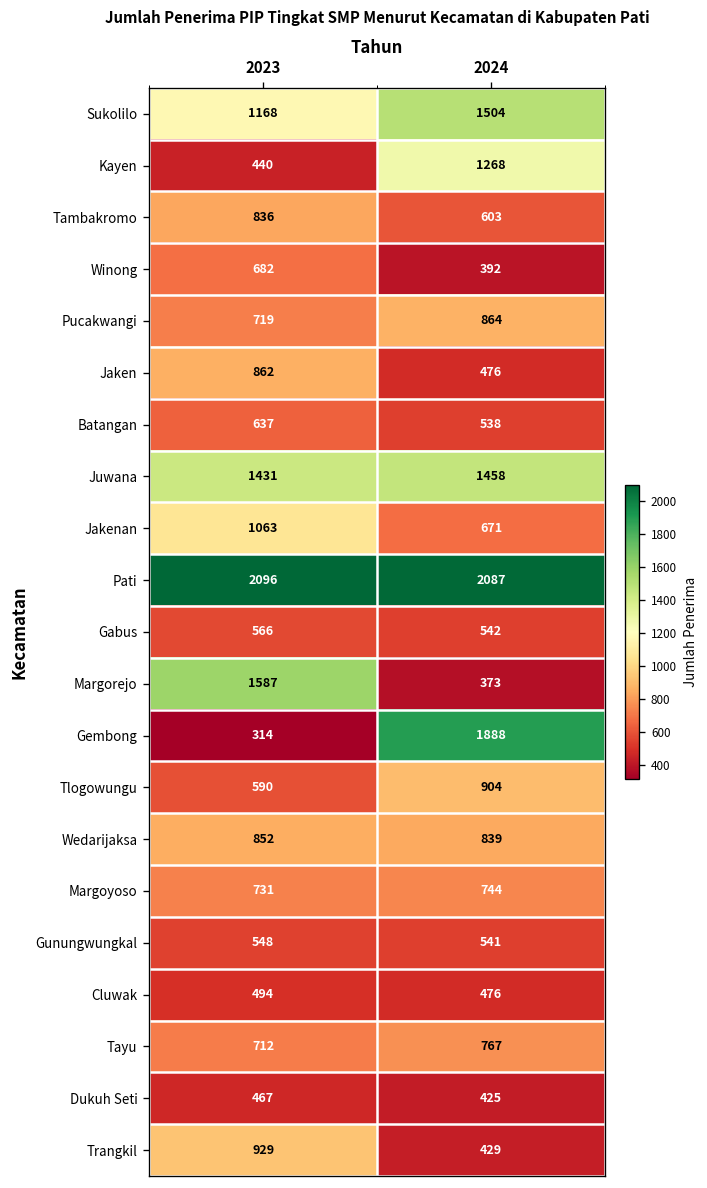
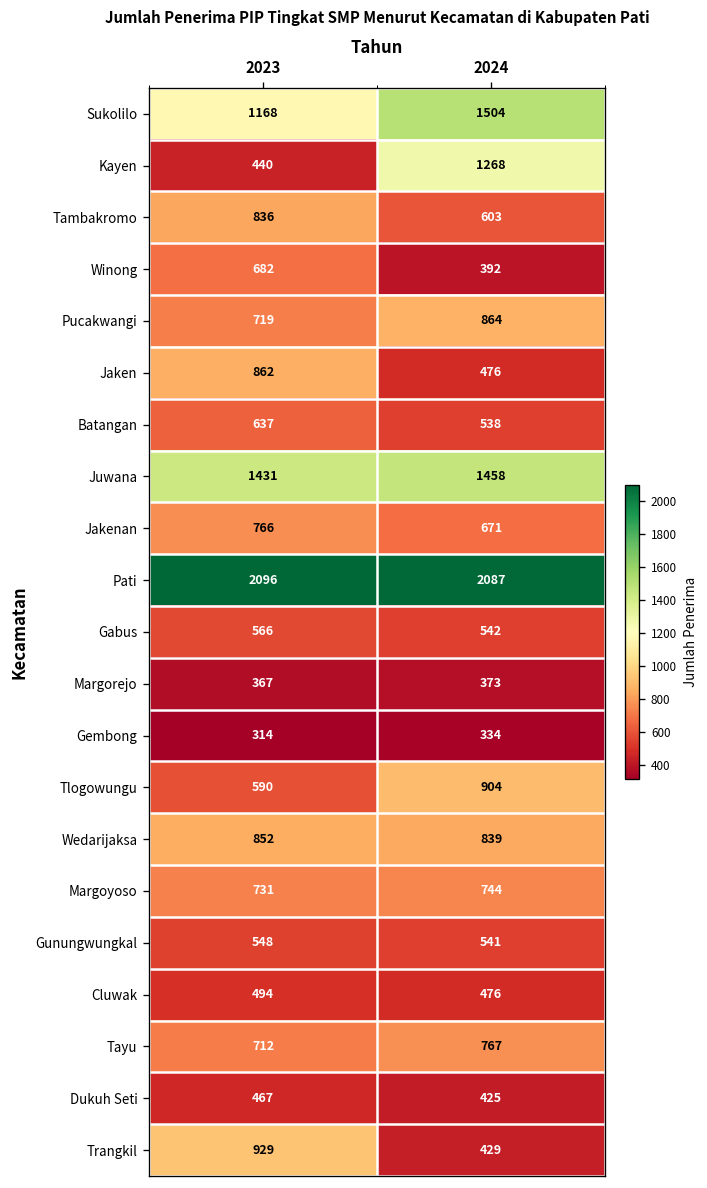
Jakenan, 2023: 1063 -> 766
Margorejo, 2023: 1587 -> 367
Gembong, 2024: 1888 -> 334
